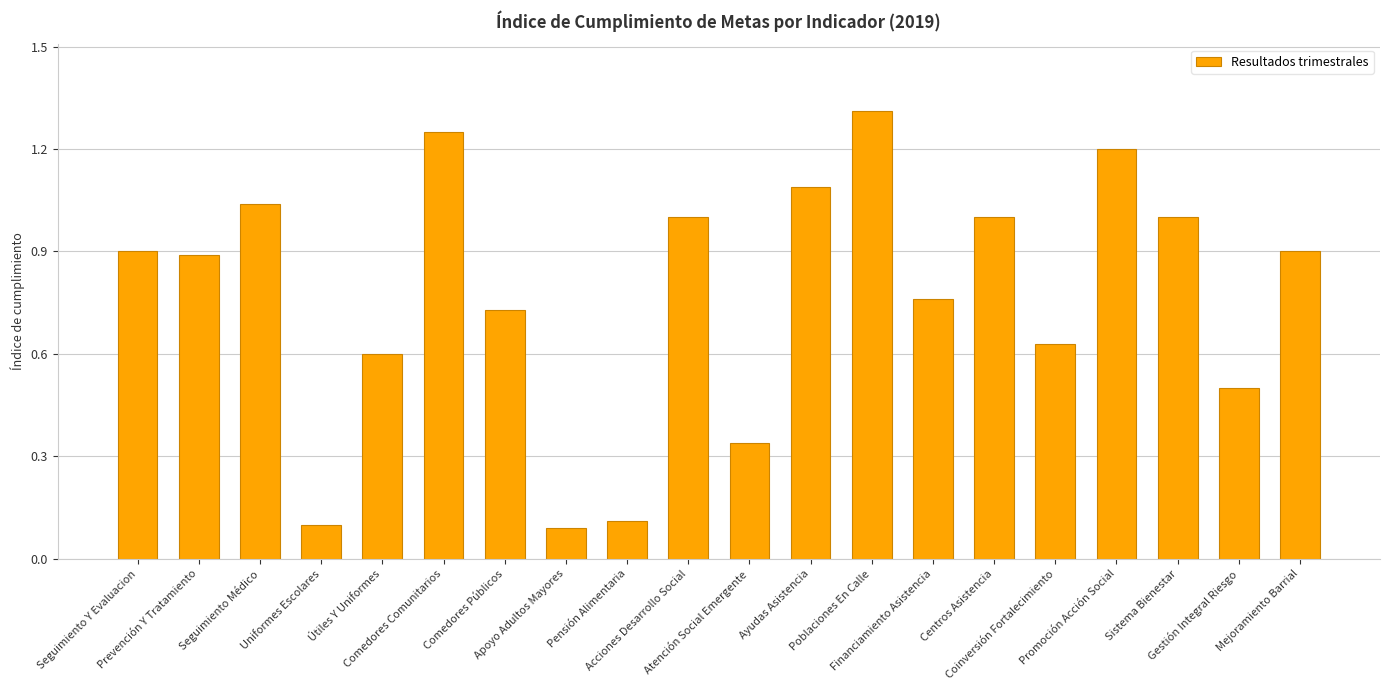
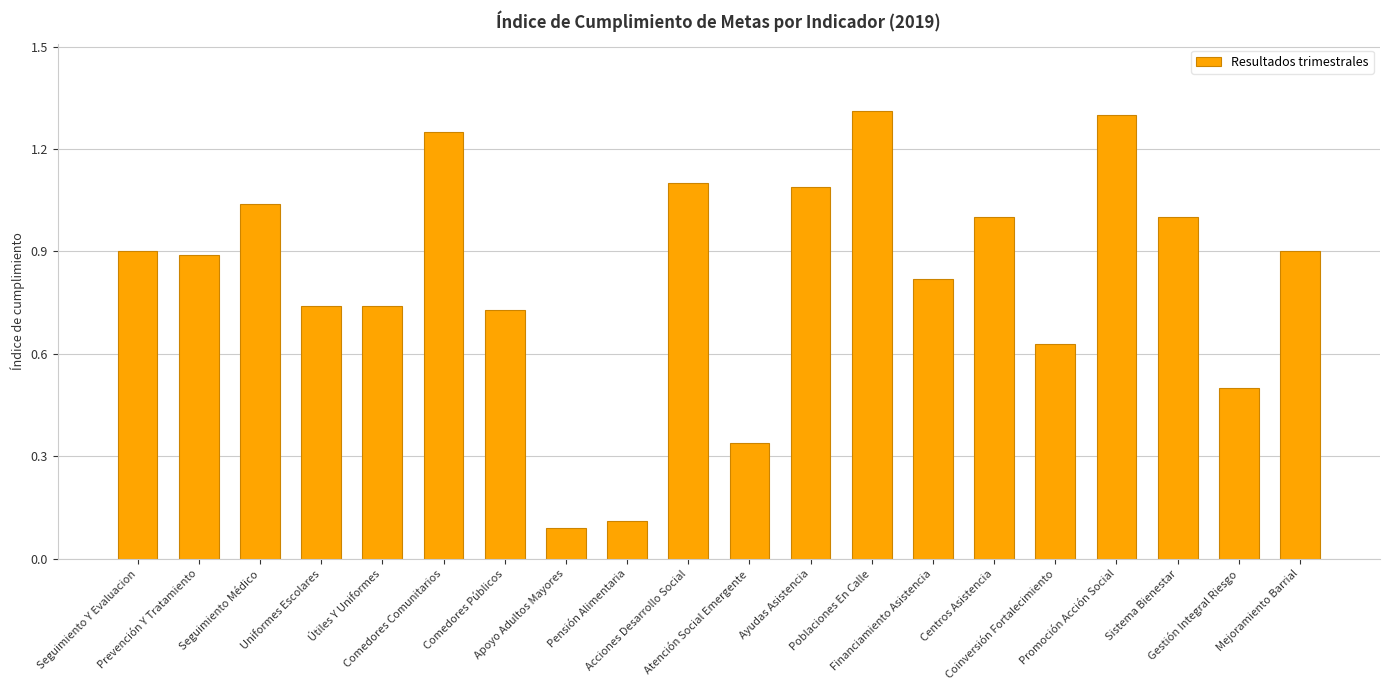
Uniformes Escolares: 0.10 -> 0.74
Útiles Y Uniformes: 0.60 -> 0.74
Acciones Desarrollo Social: 1.0 -> 1.1
Financiamiento Asistencia: 0.76 -> 0.82
Promoción Acción Social: 1.2 -> 1.3
